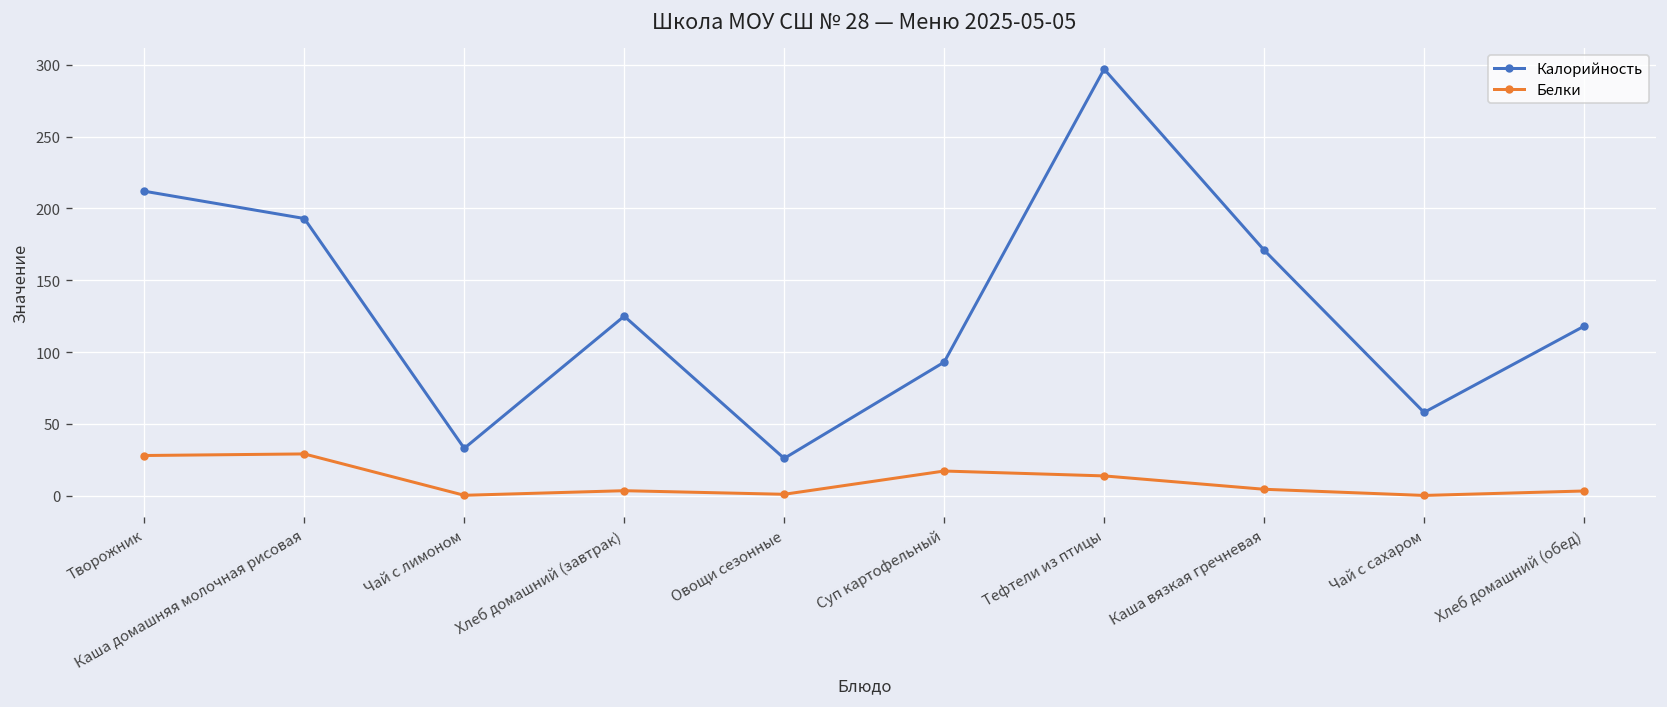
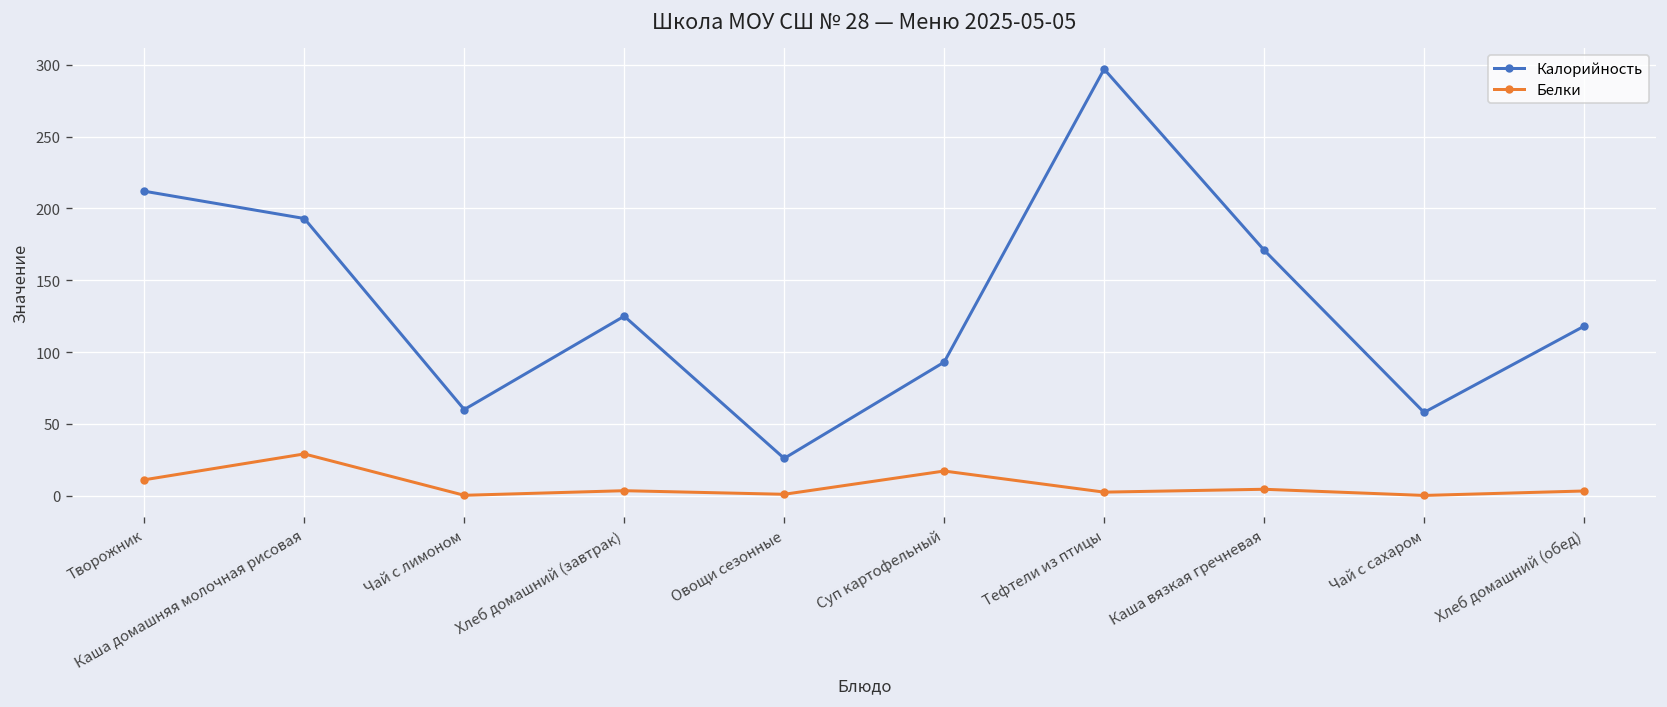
Белки, Творожник: 28 -> 11
Калорийность, Чай с лимоном: 33 -> 60
Белки, Тефтели из птицы: 14 -> 3
